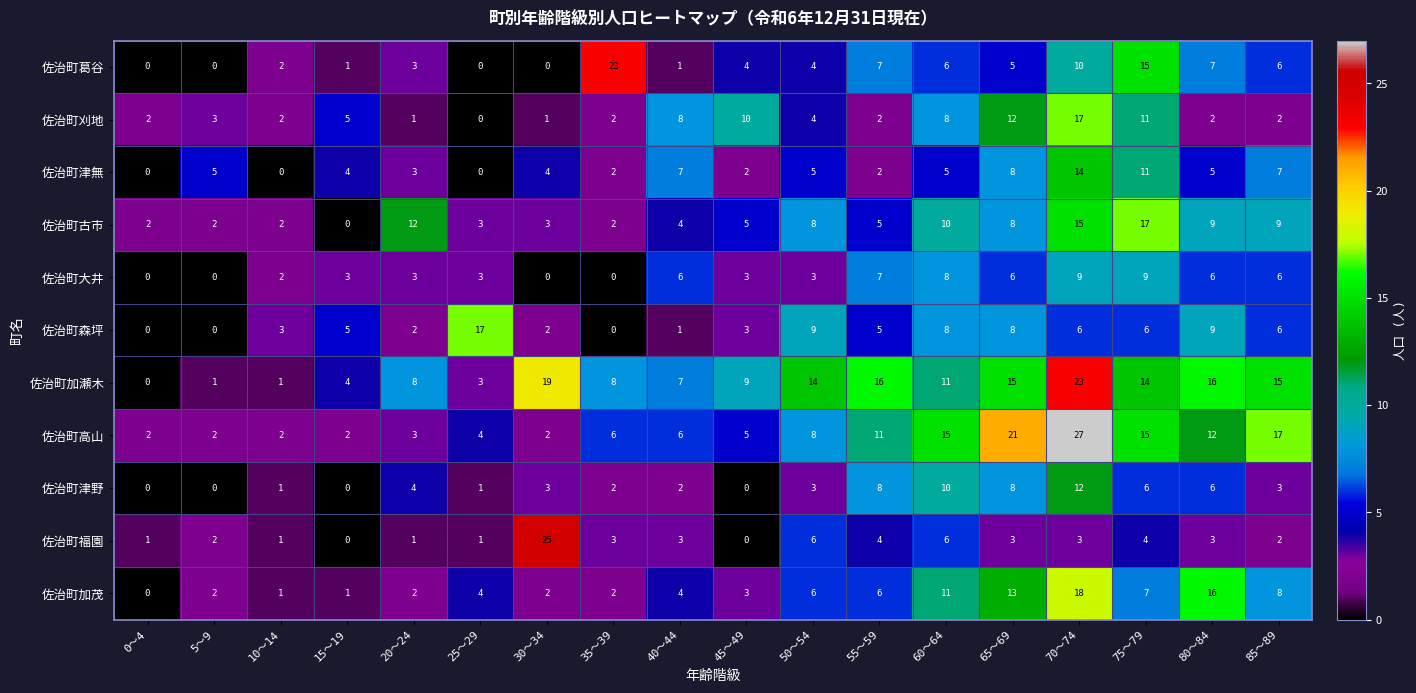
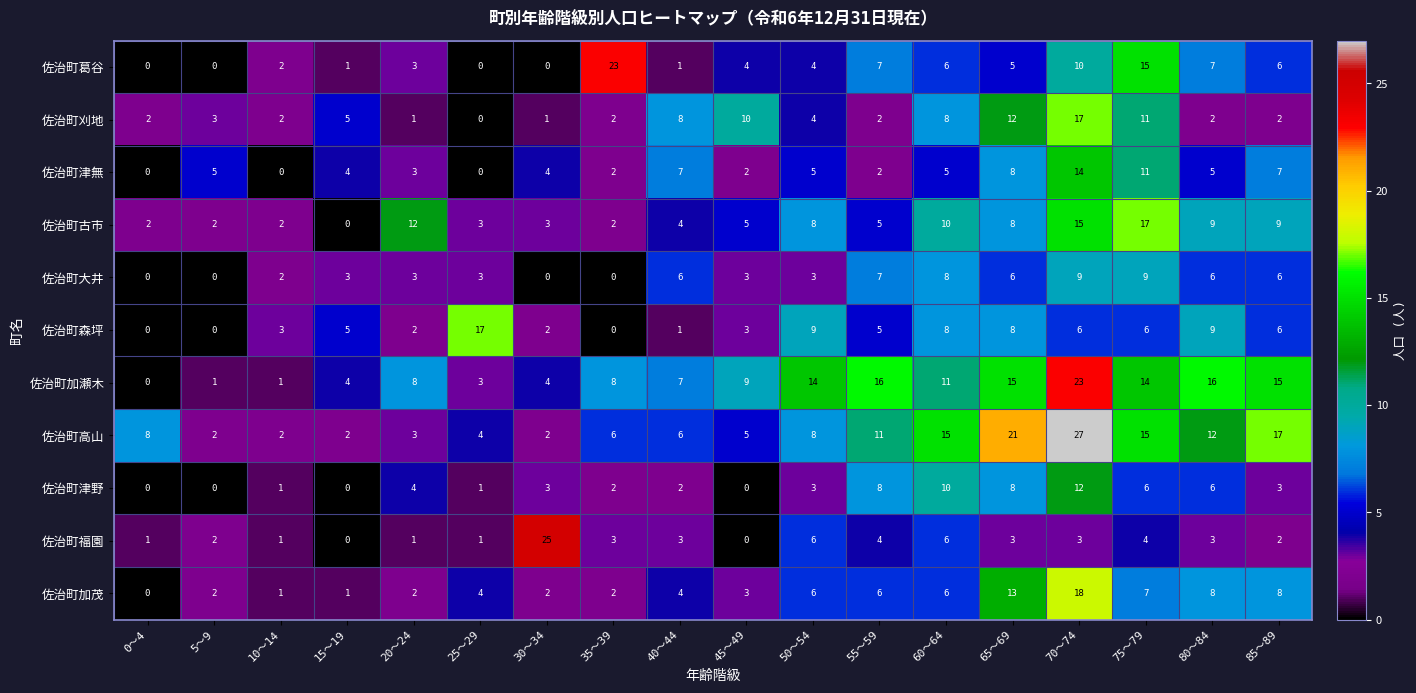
佐治町加瀬木, 30～34: 19 -> 4
佐治町高山, 0～4: 2 -> 8
佐治町加茂, 60～64: 11 -> 6
佐治町加茂, 80～84: 16 -> 8
